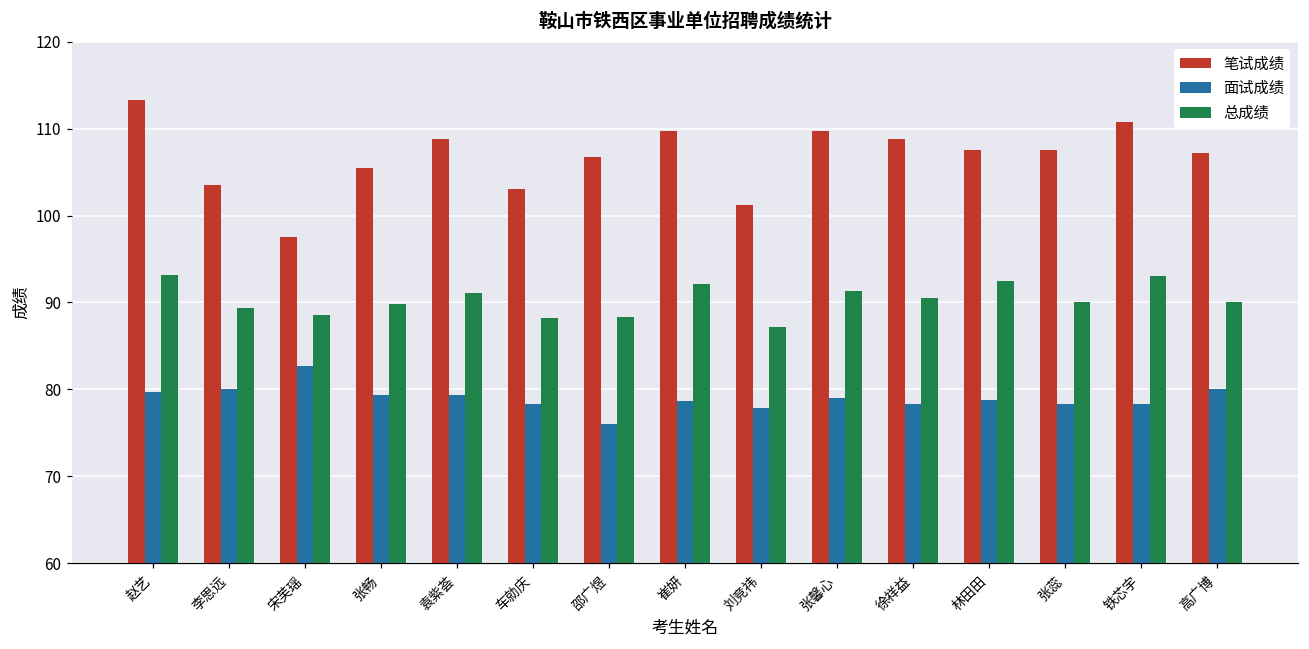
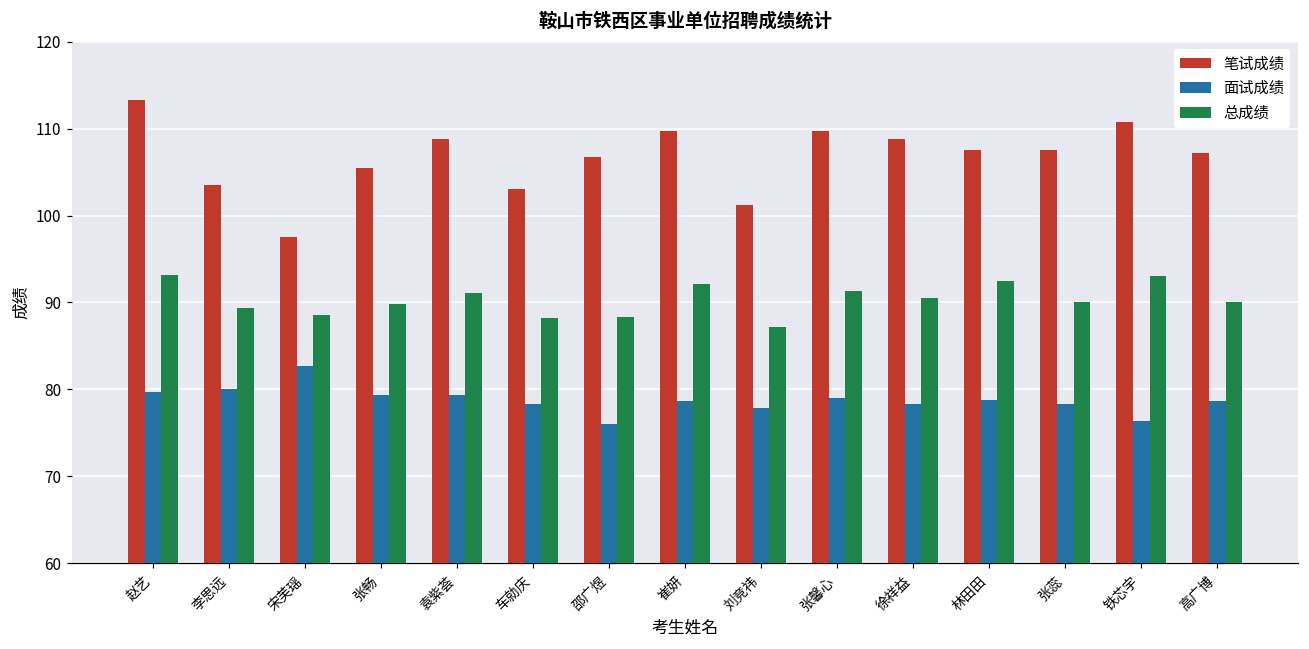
面试成绩, 铁芯宇: 78 -> 76
面试成绩, 高广博: 80 -> 79
